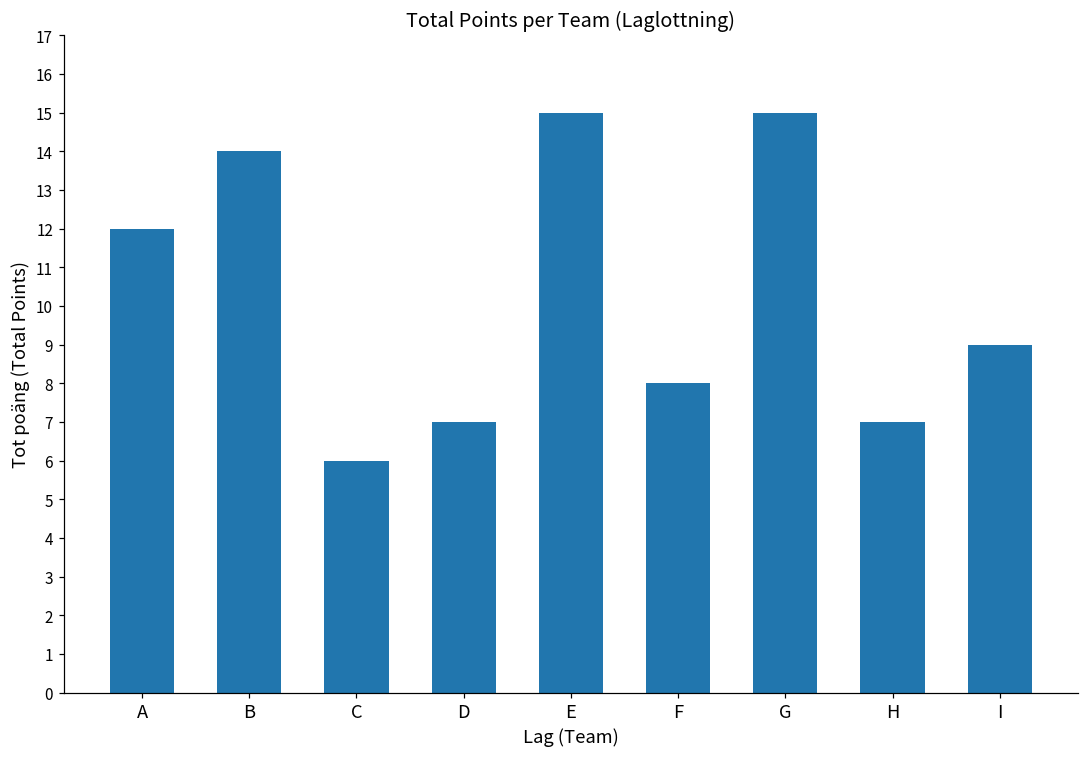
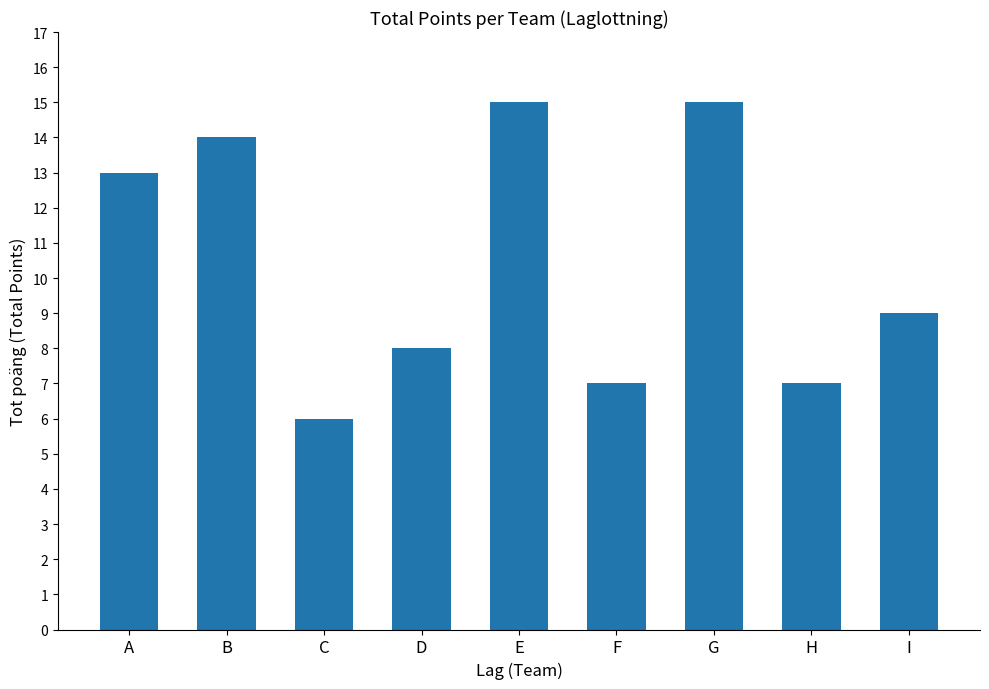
A: 12 -> 13
D: 7 -> 8
F: 8 -> 7
